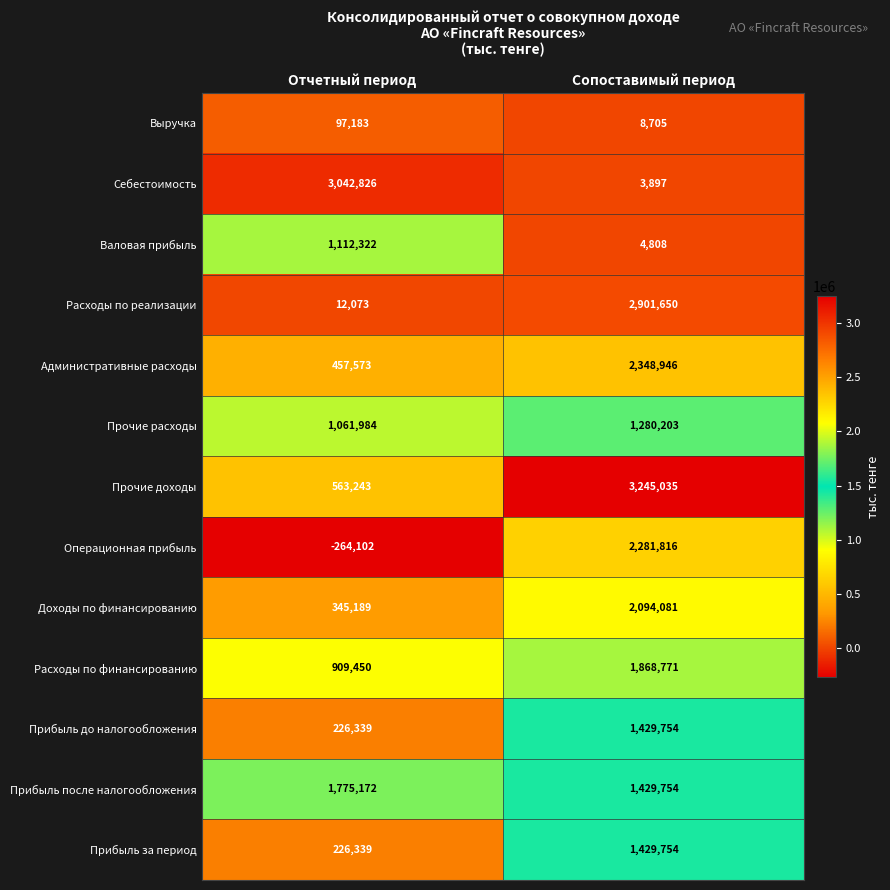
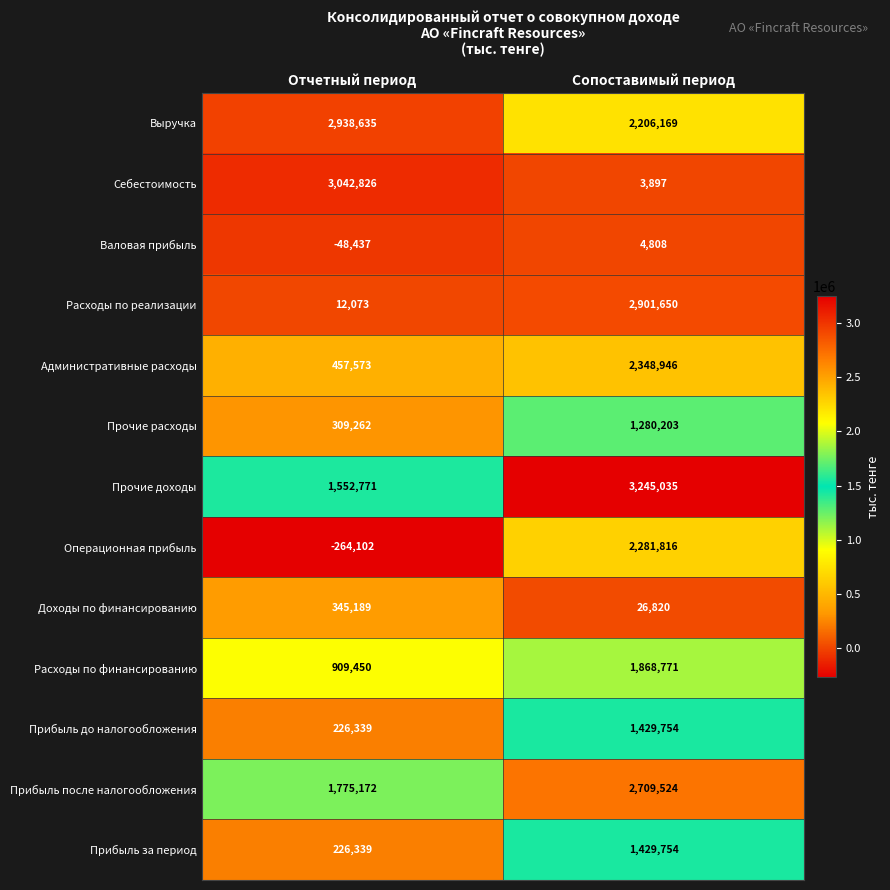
Выручка, Отчетный период: 97,183 -> 2,938,635
Выручка, Сопоставимый период: 8,705 -> 2,206,169
Валовая прибыль, Отчетный период: 1,112,322 -> -48,437
Прочие расходы, Отчетный период: 1,061,984 -> 309,262
Прочие доходы, Отчетный период: 563,243 -> 1,552,771
Доходы по финансированию, Сопоставимый период: 2,094,081 -> 26,820
Прибыль после налогообложения, Сопоставимый период: 1,429,754 -> 2,709,524
